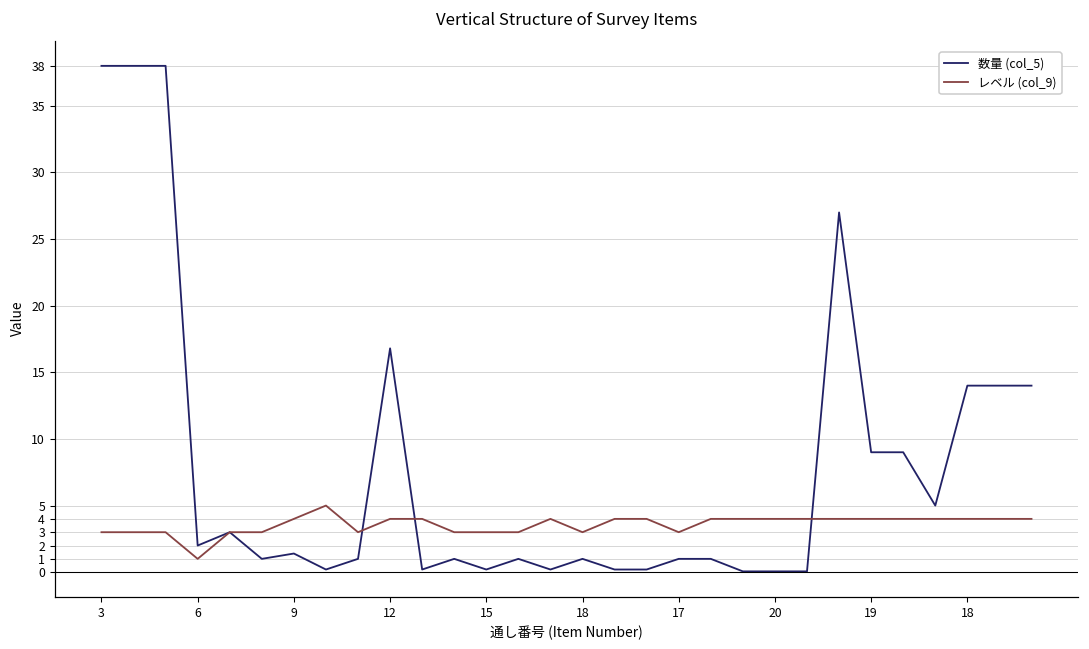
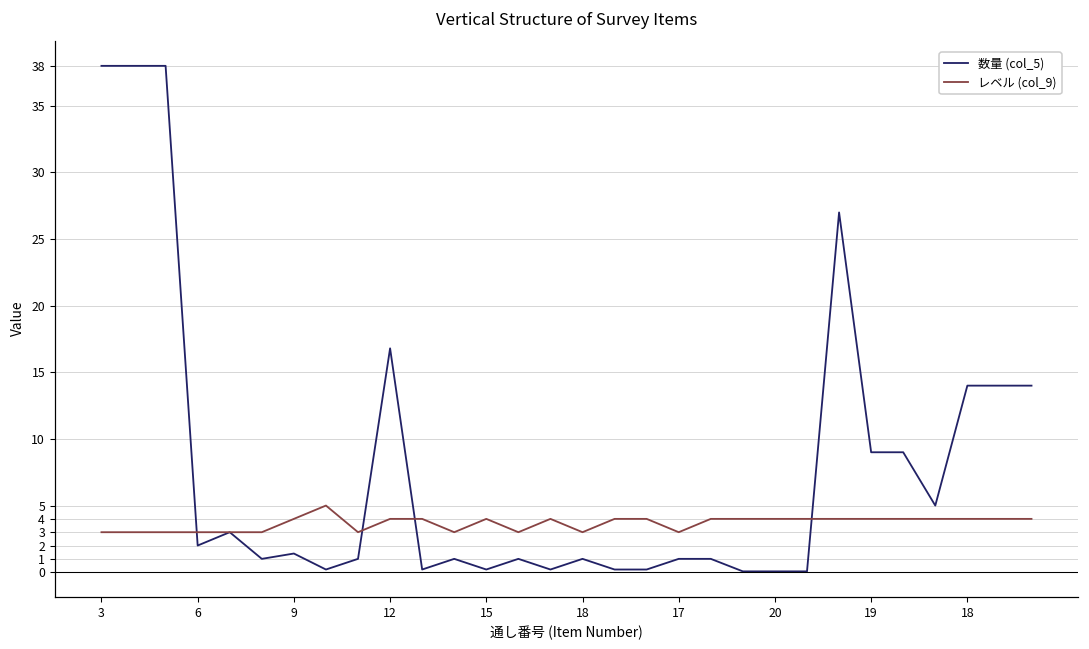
レベル (col_9), 6: 1 -> 3
レベル (col_9), 15: 3 -> 4
